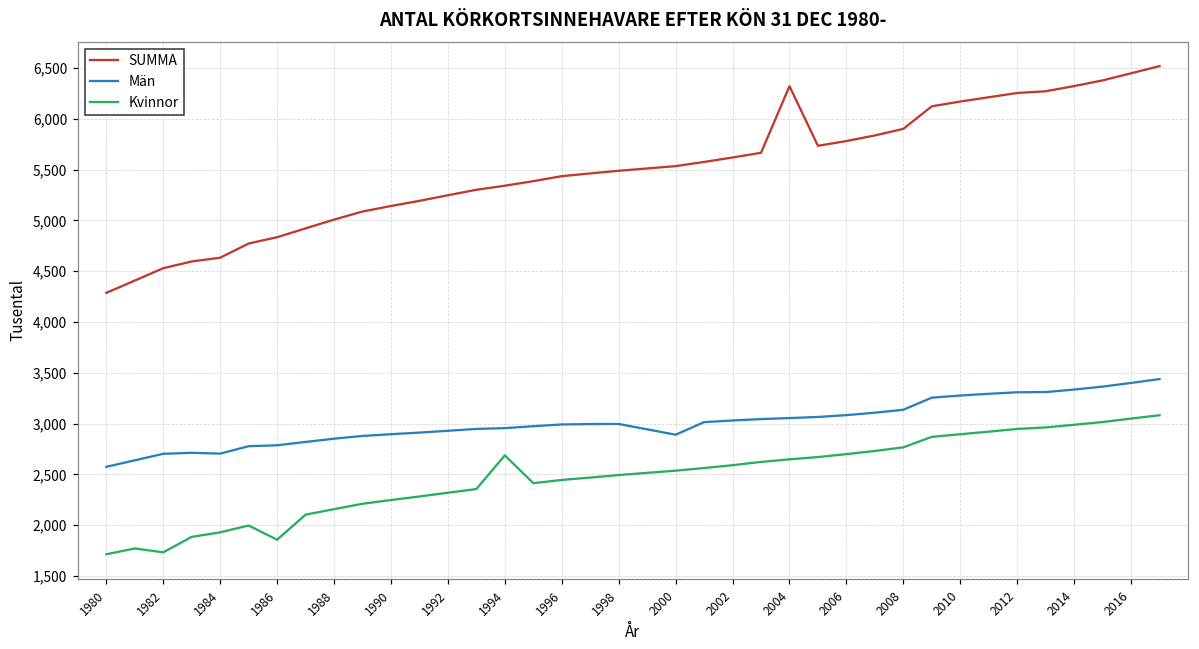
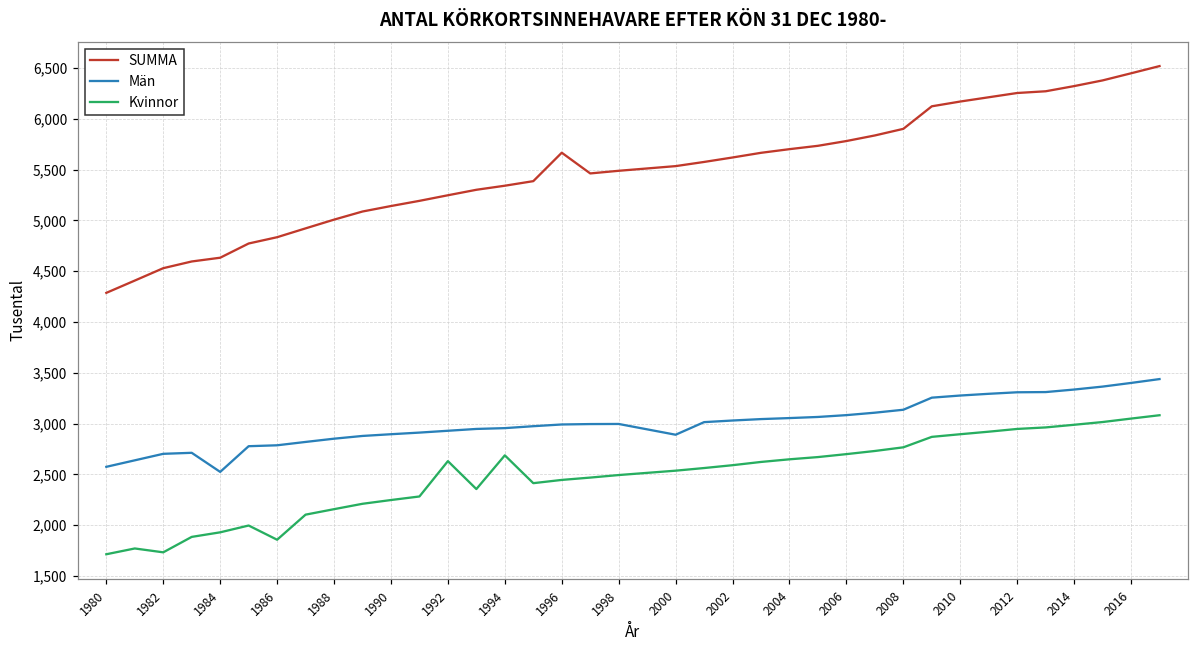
Män, 1984: 2,700 -> 2,500
Kvinnor, 1992: 2,300 -> 2,600
SUMMA, 1996: 5,400 -> 5,700
SUMMA, 2004: 6,300 -> 5,700
